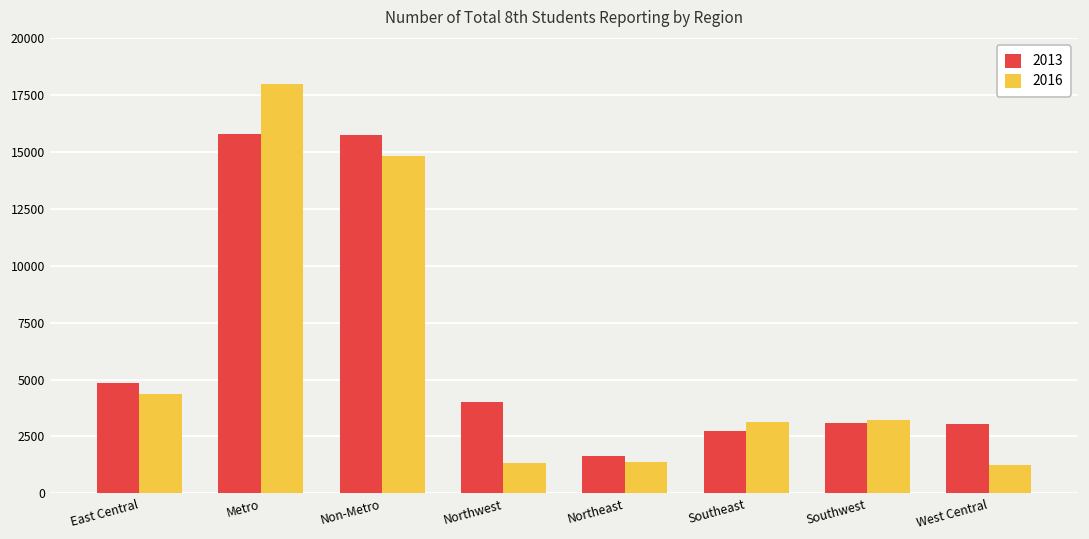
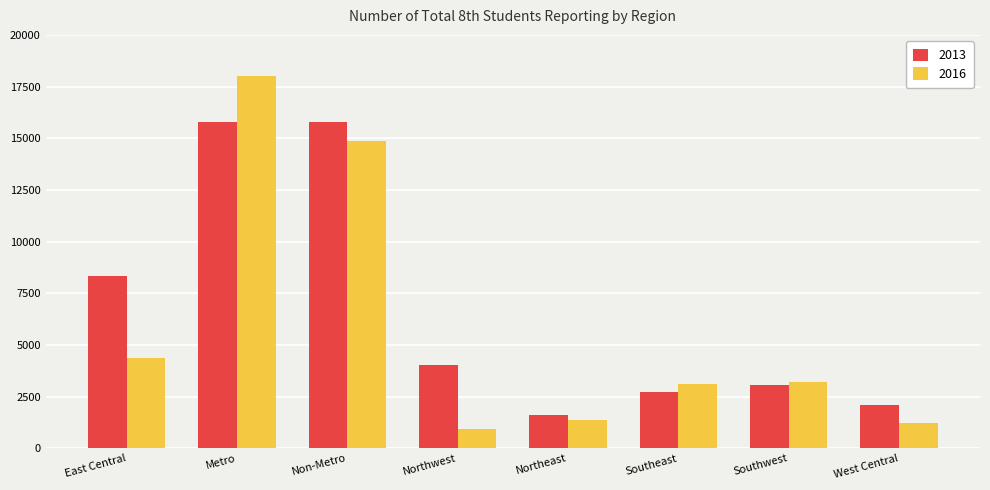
2013, East Central: 4800 -> 8300
2016, Northwest: 1300 -> 900
2013, West Central: 3000 -> 2100
